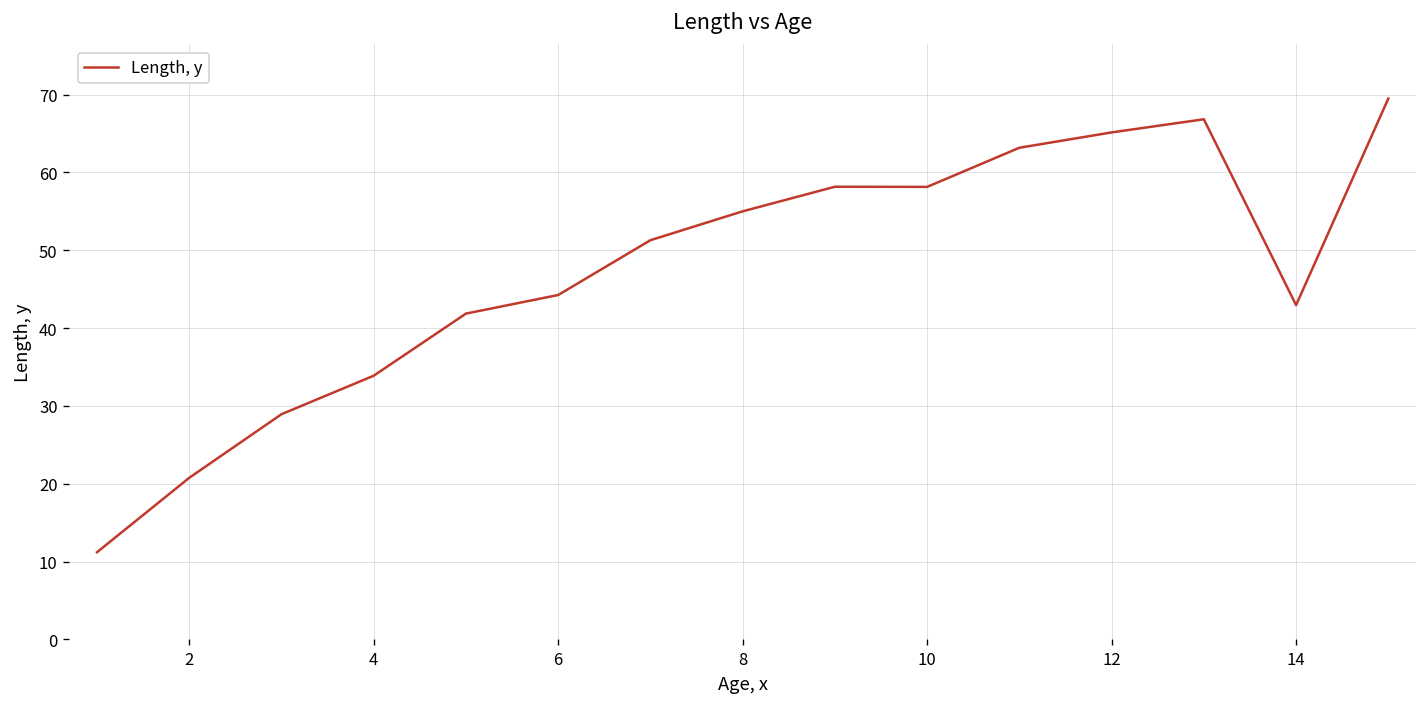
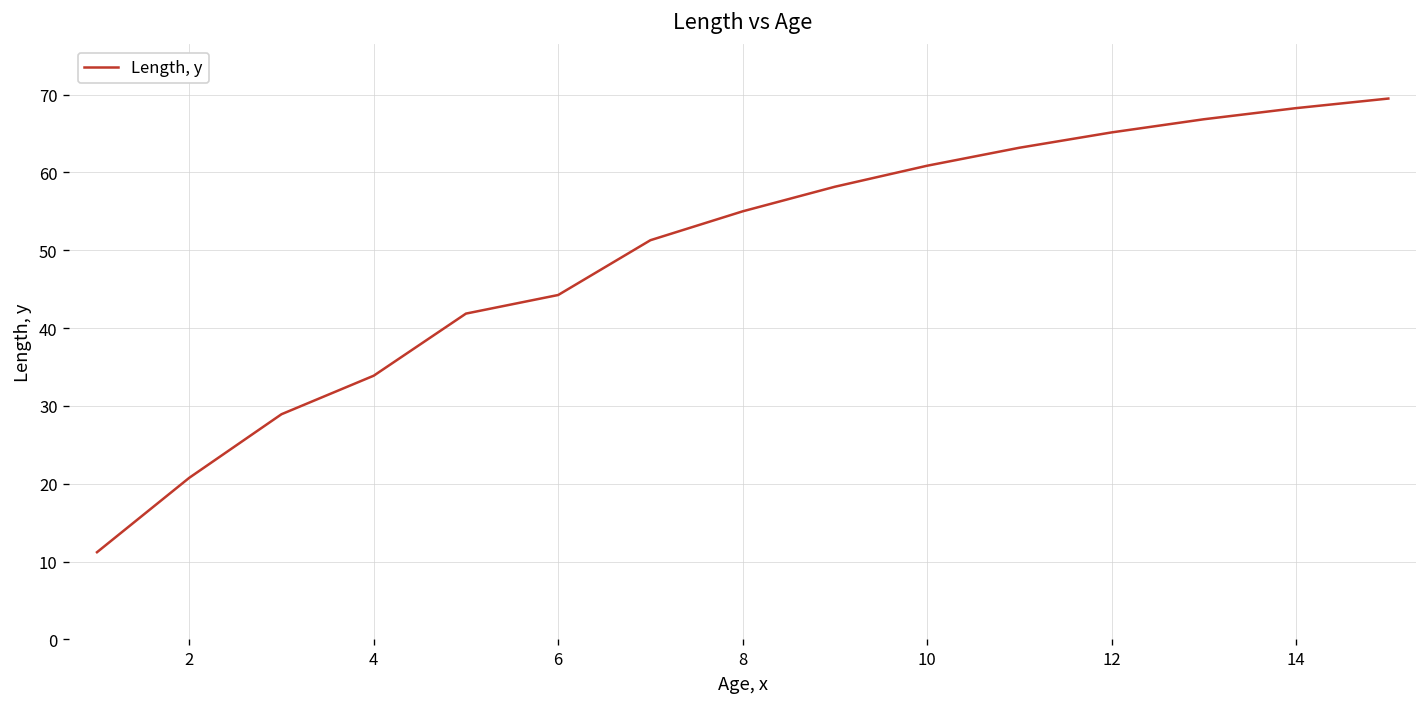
10: 58 -> 61
14: 43 -> 68
